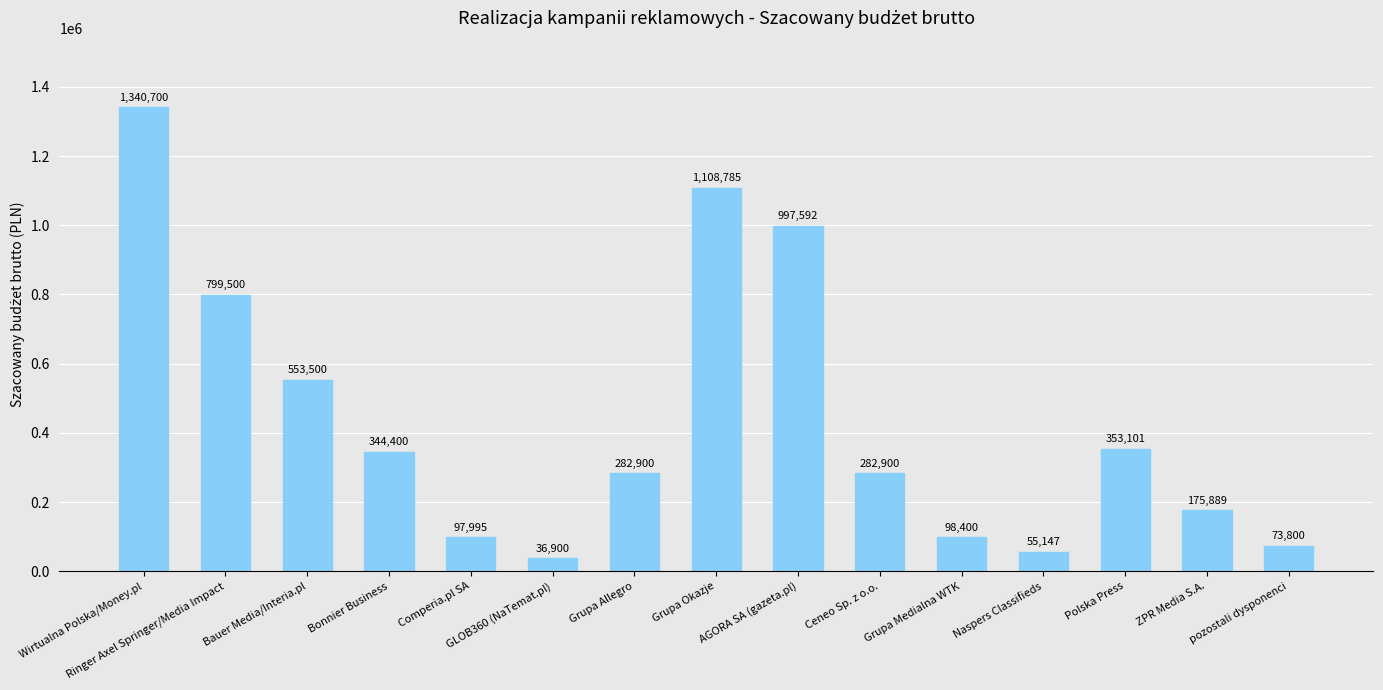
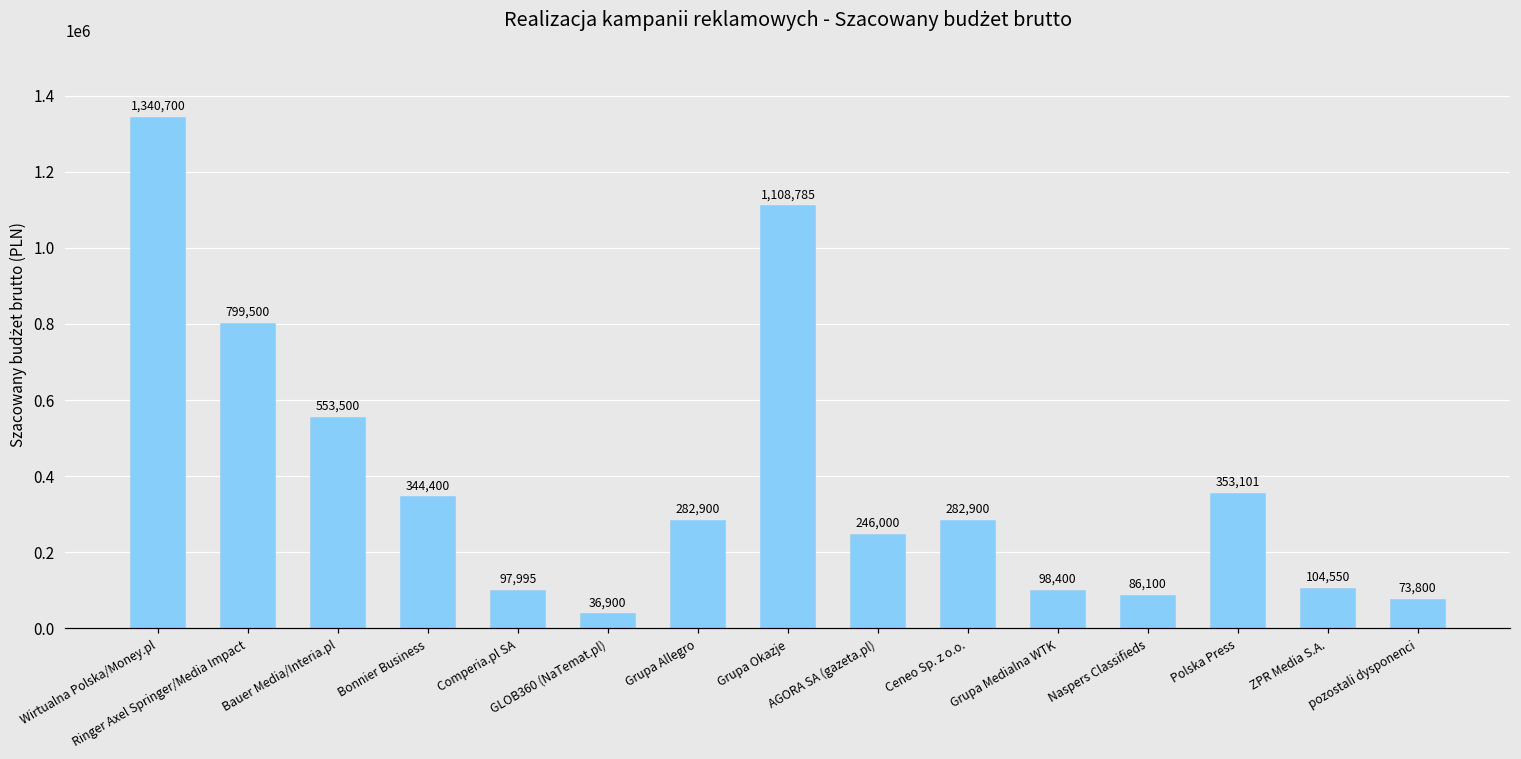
AGORA SA (gazeta.pl): 997,592 -> 246,000
Naspers Classifieds: 55,147 -> 86,100
ZPR Media S.A.: 175,889 -> 104,550
